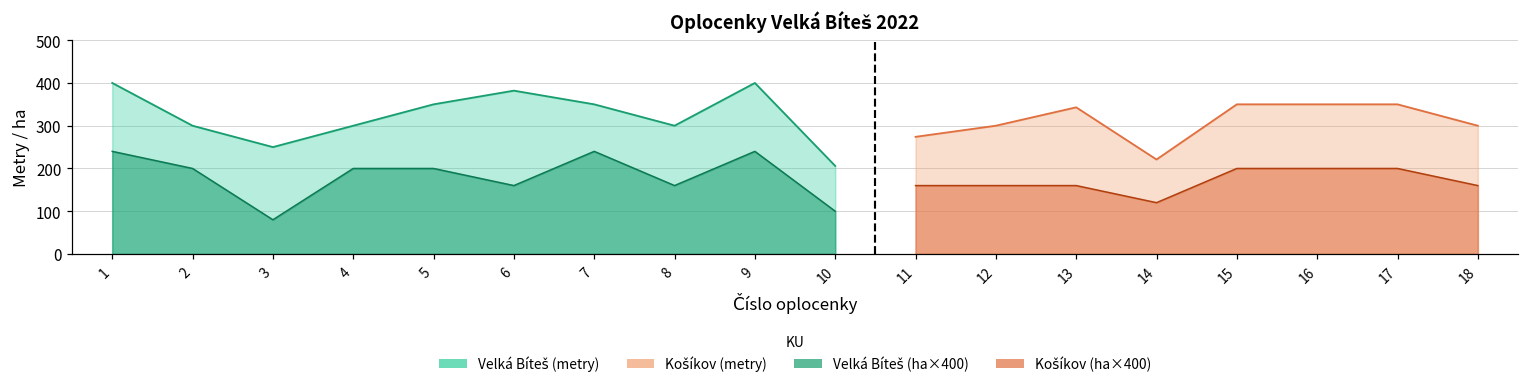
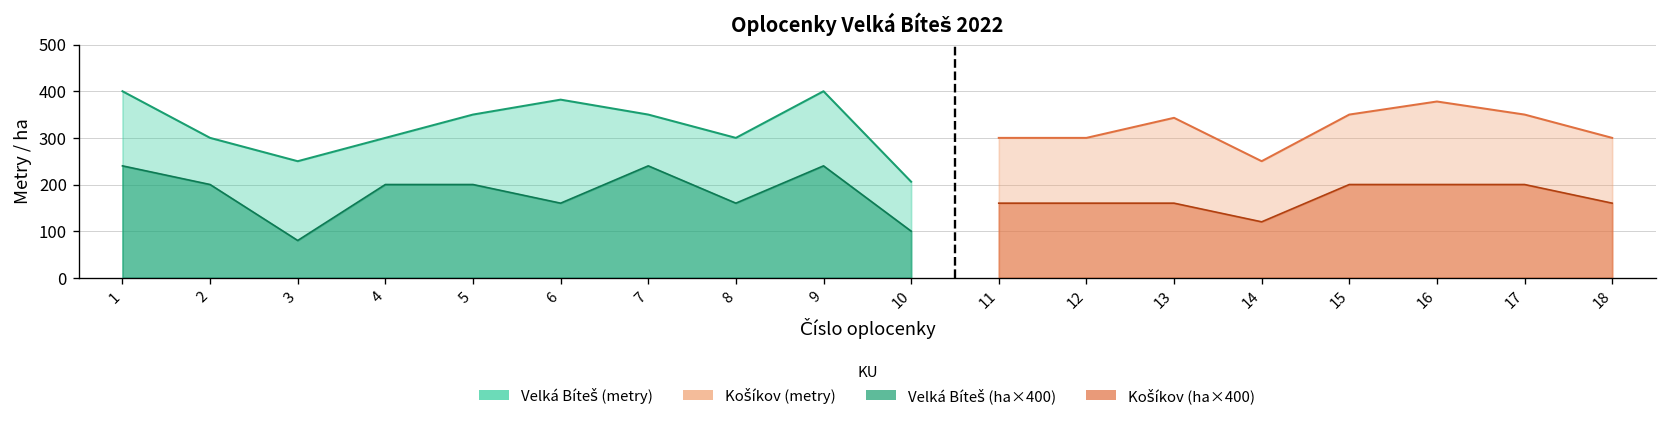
Košíkov (metry), 11: 270 -> 300
Košíkov (metry), 14: 220 -> 250
Košíkov (metry), 16: 350 -> 380
